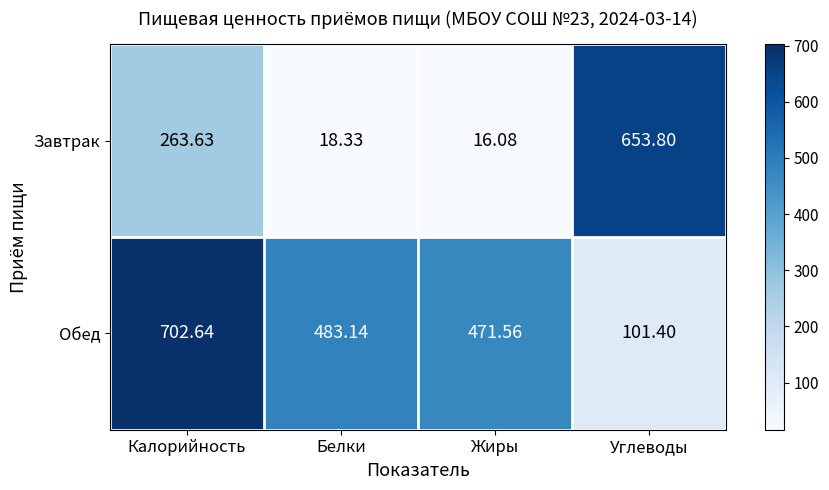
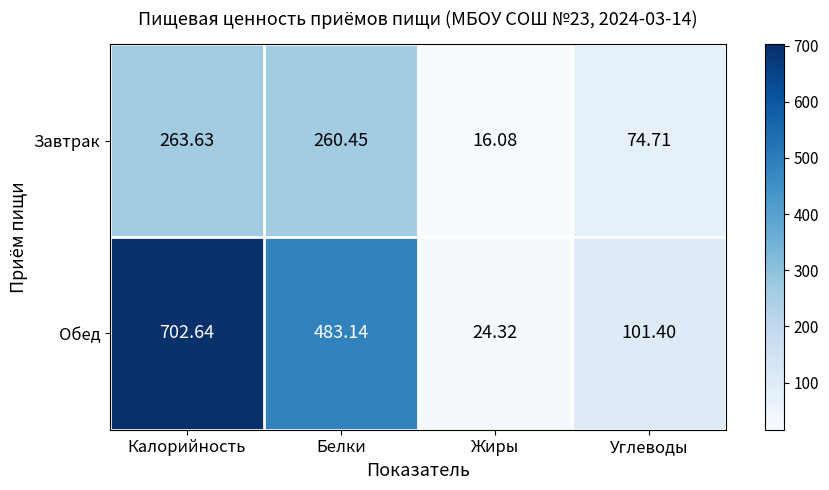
Завтрак, Белки: 18.33 -> 260.45
Завтрак, Углеводы: 653.80 -> 74.71
Обед, Жиры: 471.56 -> 24.32
